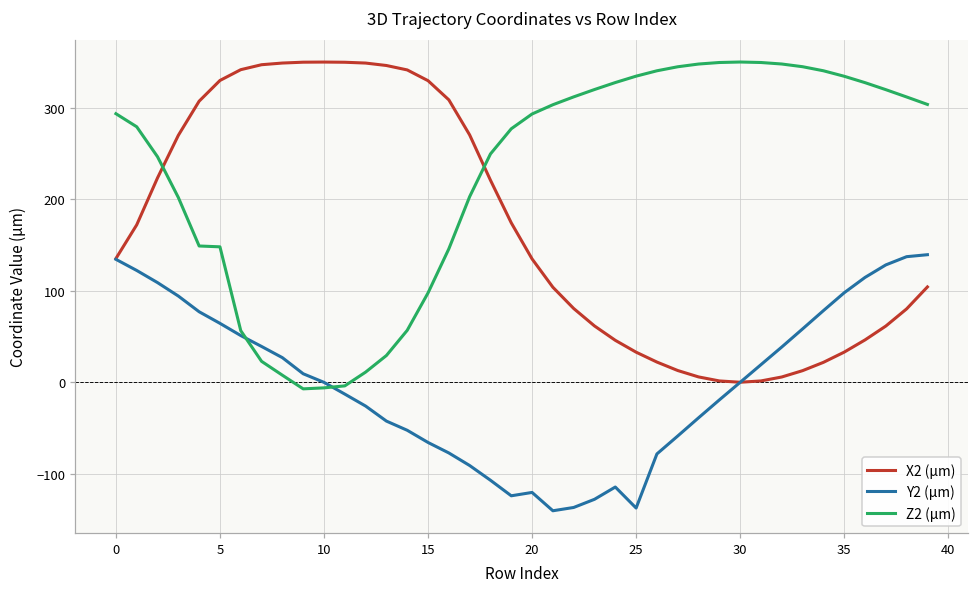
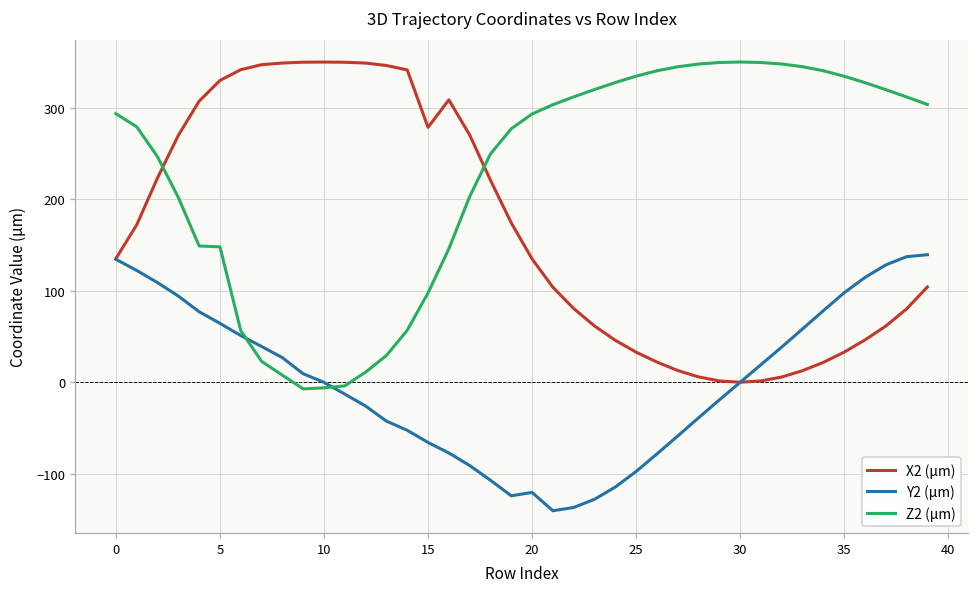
X2 (µm), 15: 330 -> 280
Y2 (µm), 25: -140 -> -100
